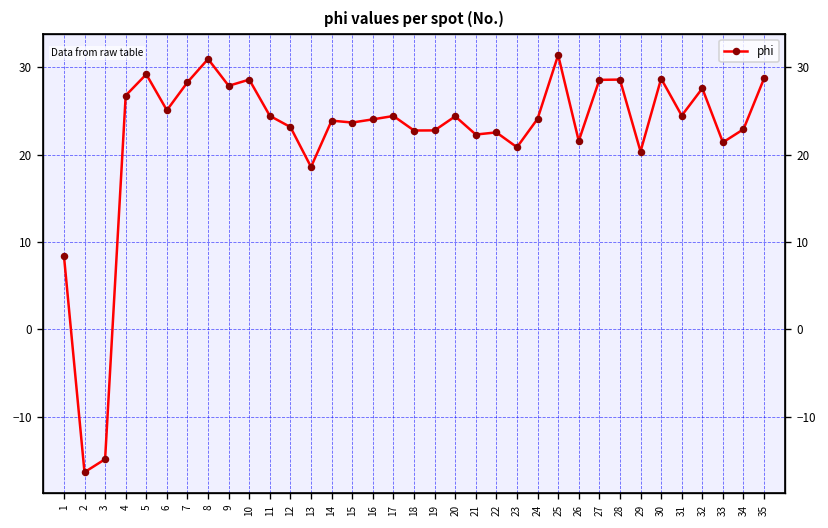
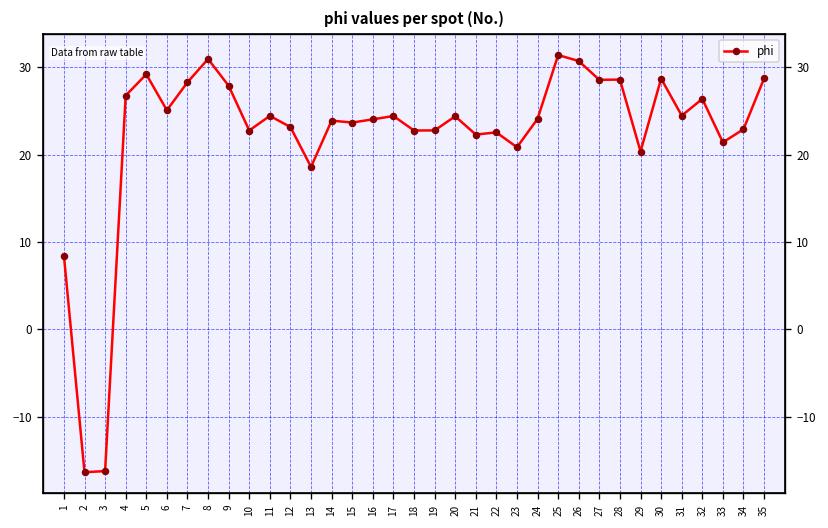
3: -15 -> -16
10: 29 -> 23
26: 22 -> 31
32: 28 -> 26
